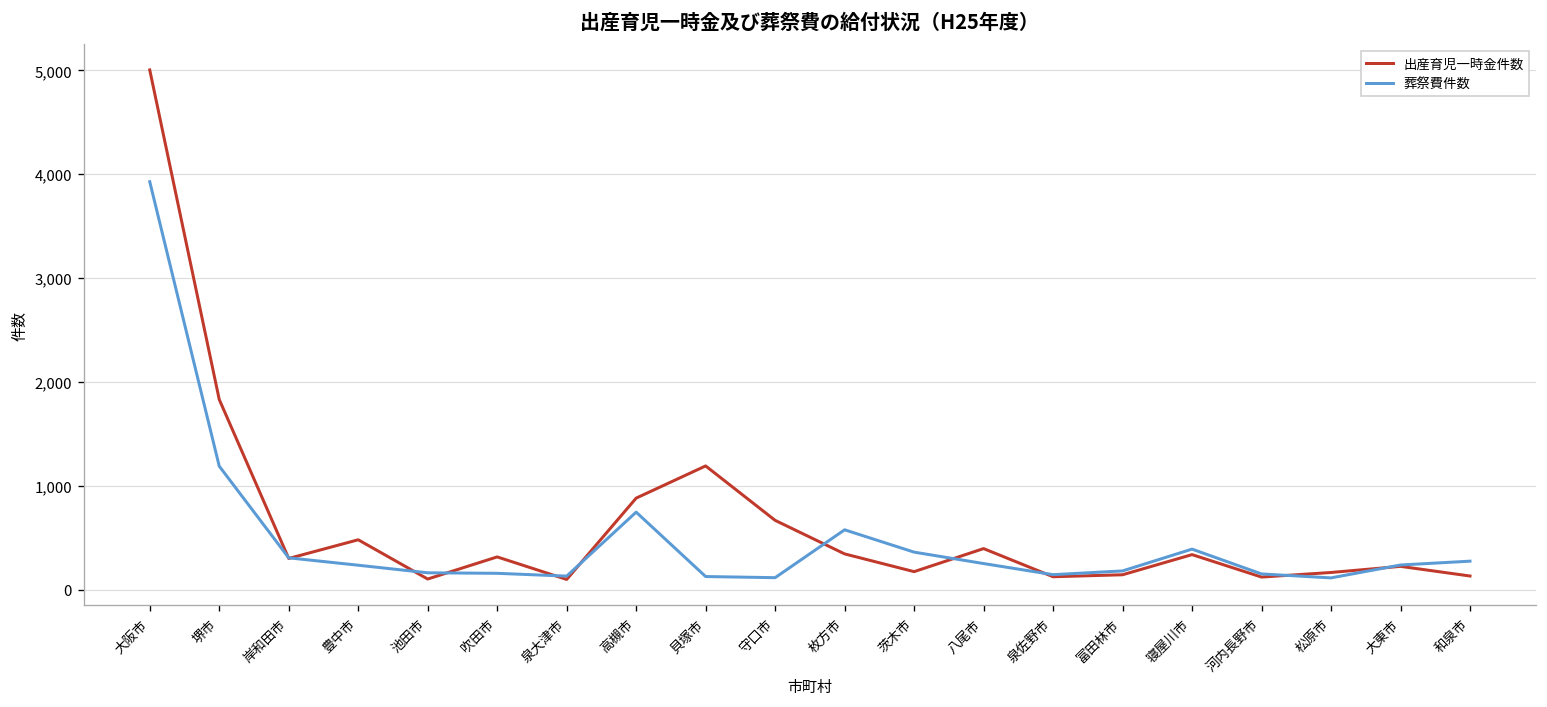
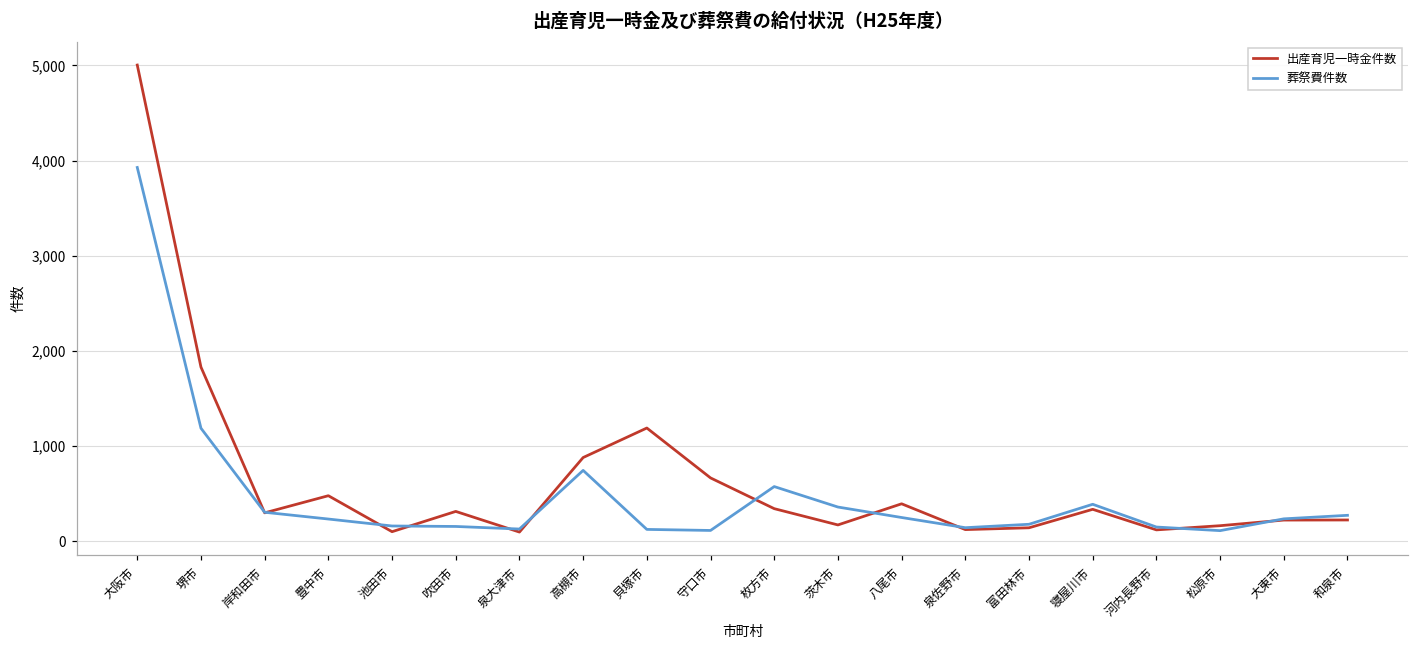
出産育児一時金件数, 和泉市: 100 -> 200
